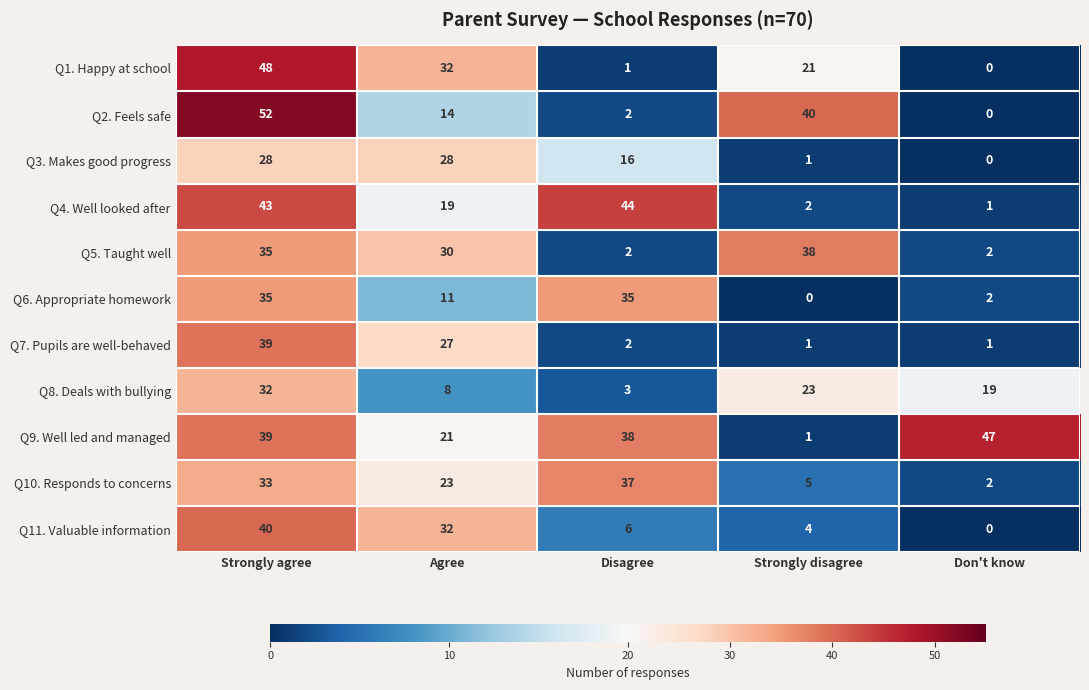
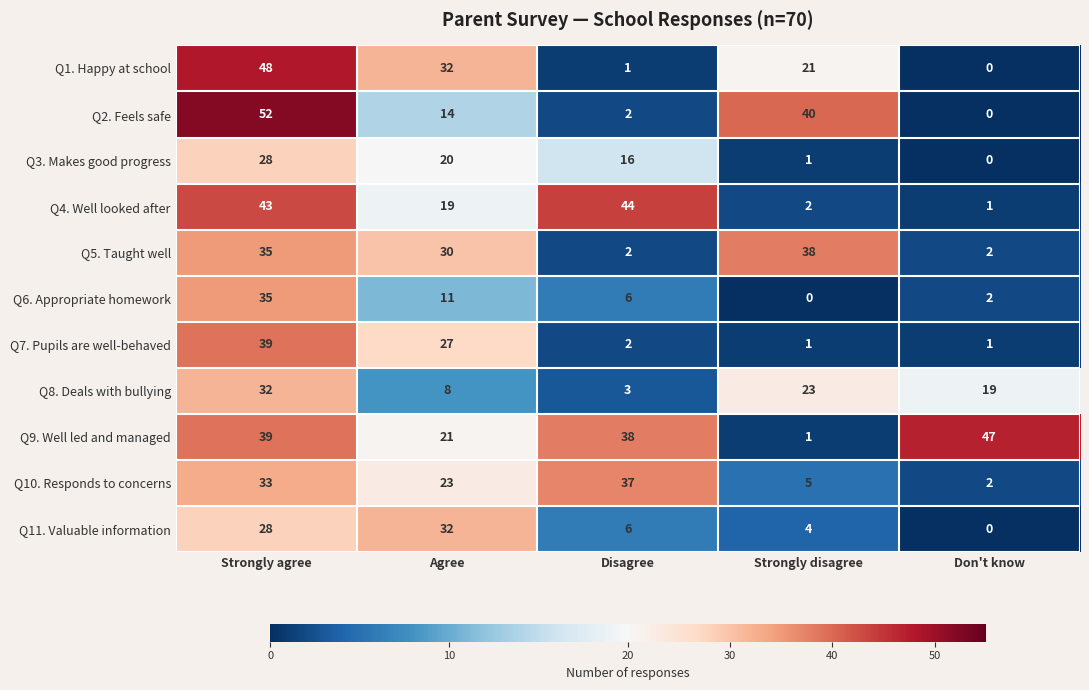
Q3. Makes good progress, Agree: 28 -> 20
Q6. Appropriate homework, Disagree: 35 -> 6
Q11. Valuable information, Strongly agree: 40 -> 28
